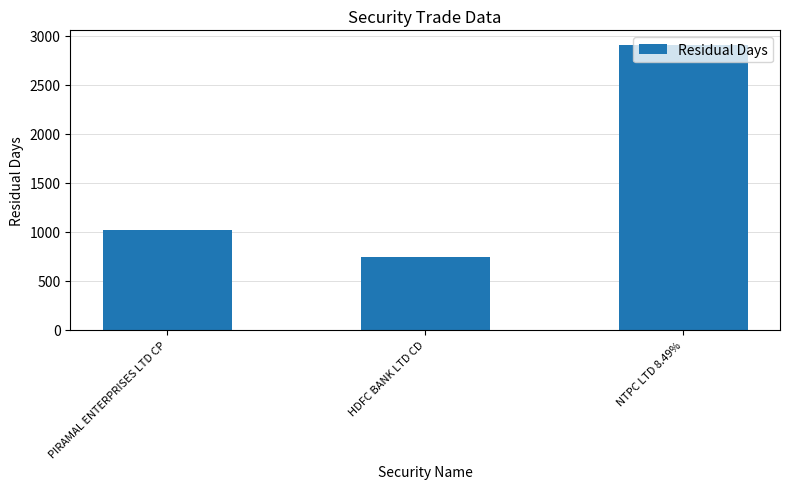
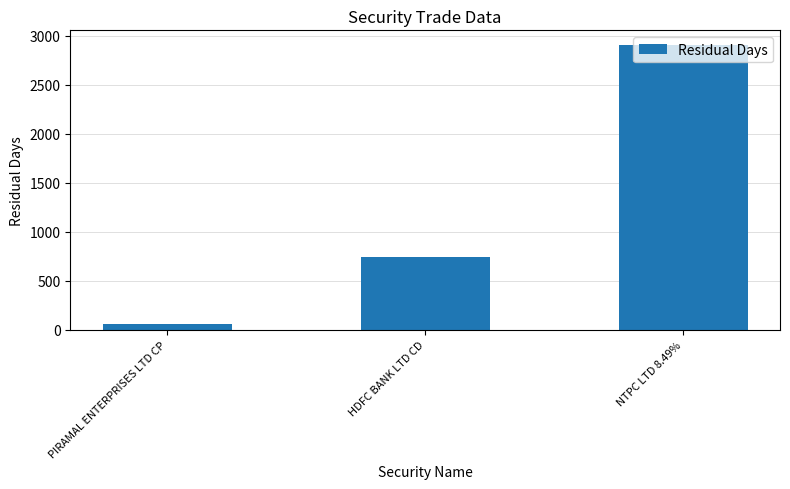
PIRAMAL ENTERPRISES LTD CP: 1000 -> 100
